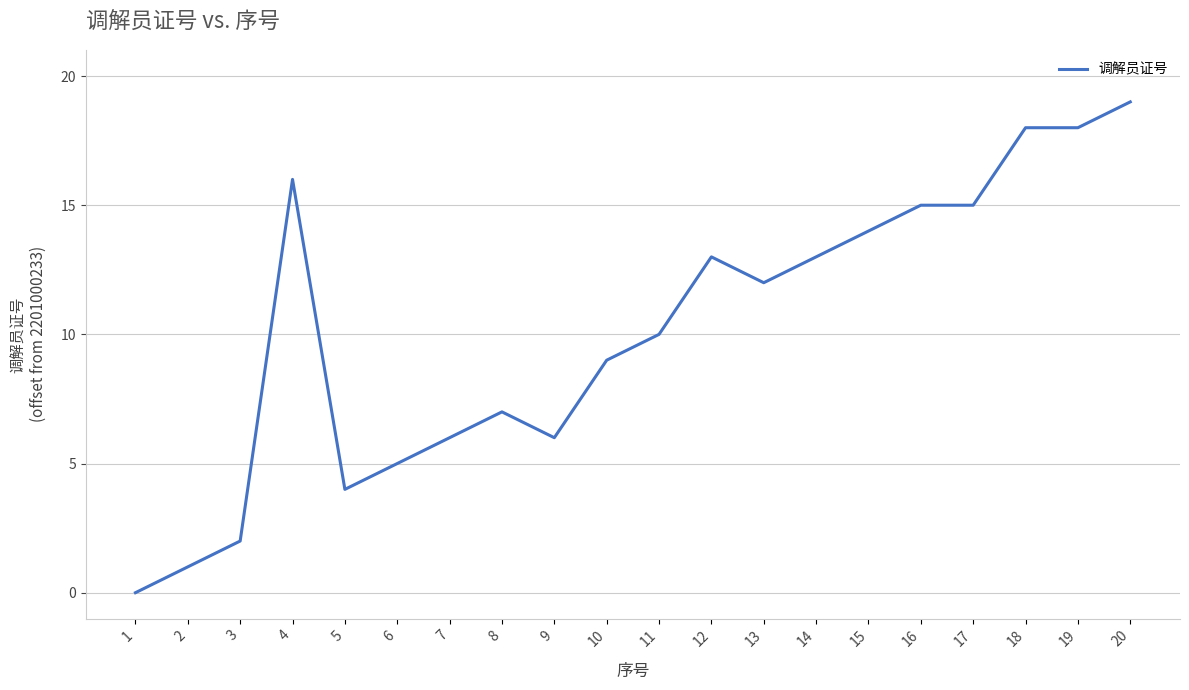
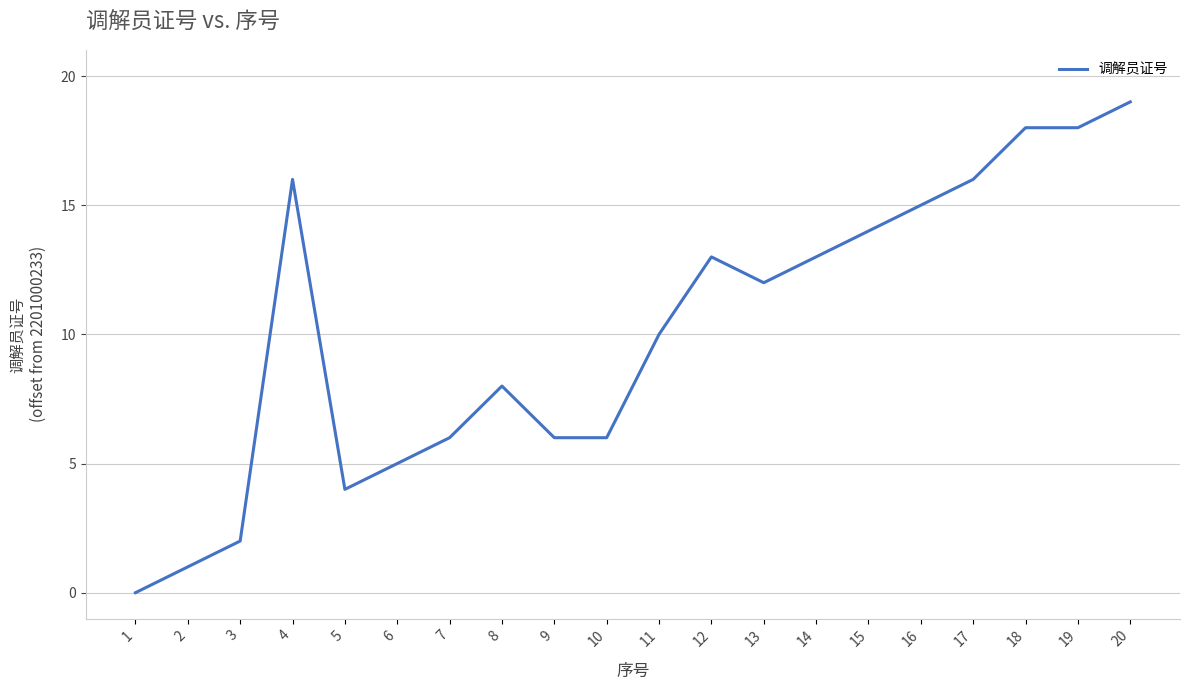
8: 7.0 -> 8.0
10: 9.0 -> 6.0
17: 15.0 -> 16.0
